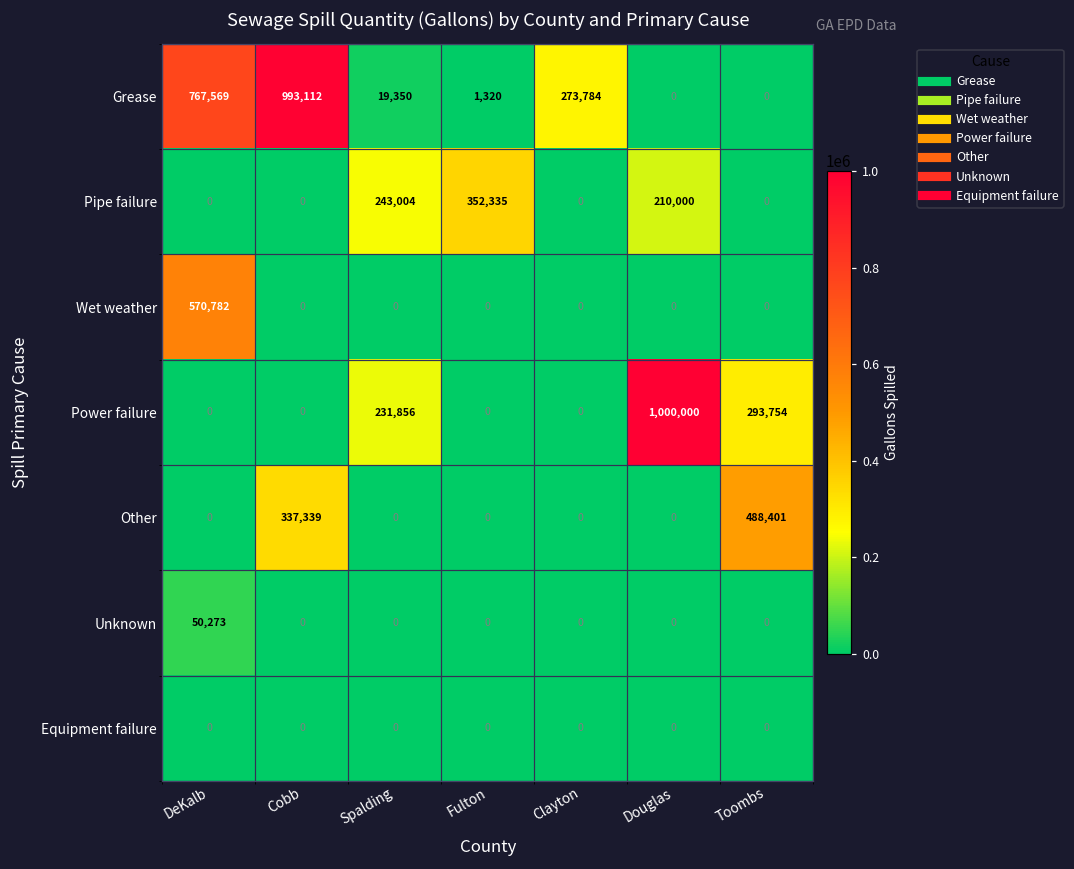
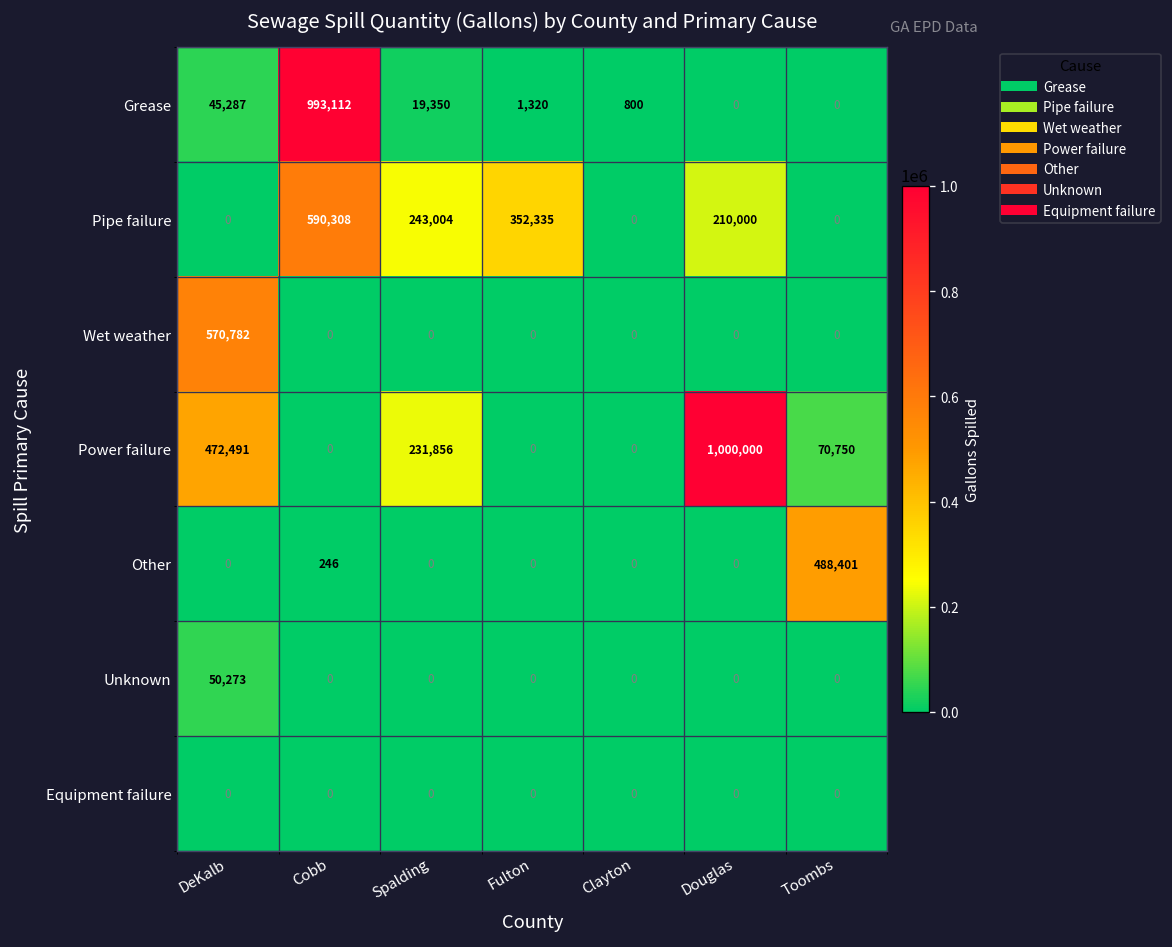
Grease, DeKalb: 767,569 -> 45,287
Grease, Clayton: 273,784 -> 800
Pipe failure, Cobb: 0 -> 590,308
Power failure, DeKalb: 0 -> 472,491
Power failure, Toombs: 293,754 -> 70,750
Other, Cobb: 337,339 -> 246
